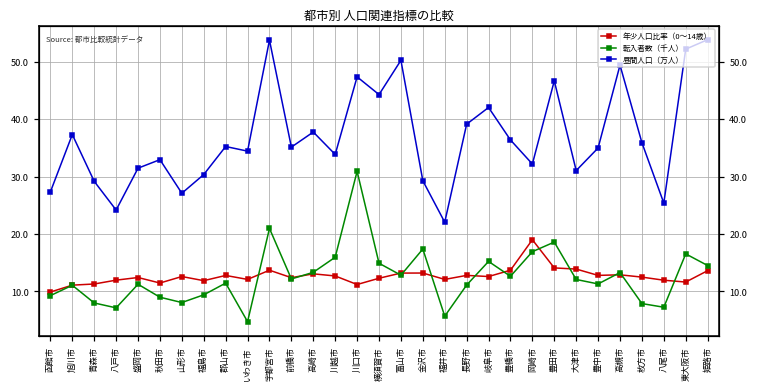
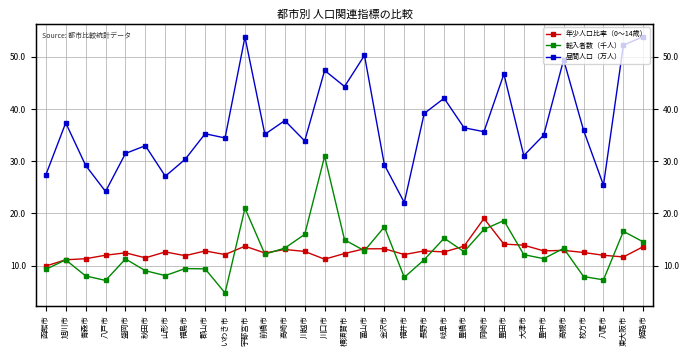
転入者数（千人）, 郡山市: 11 -> 9
転入者数（千人）, 福井市: 6 -> 8
昼間人口（万人）, 岡崎市: 32 -> 36
